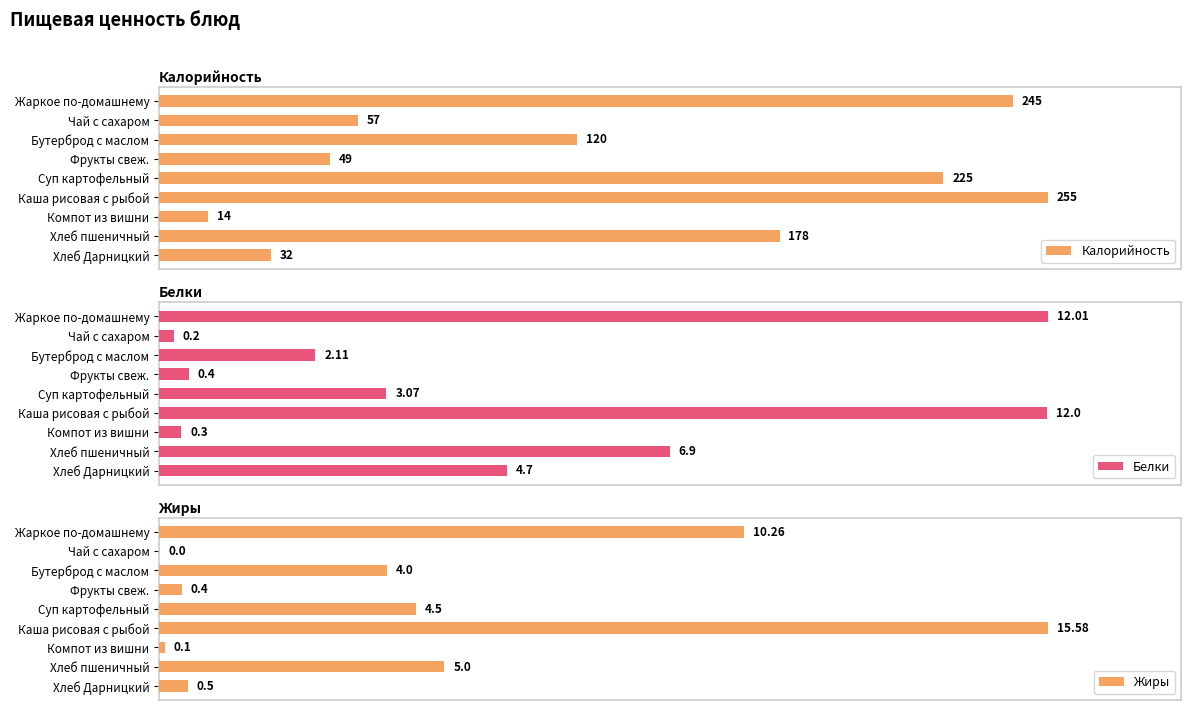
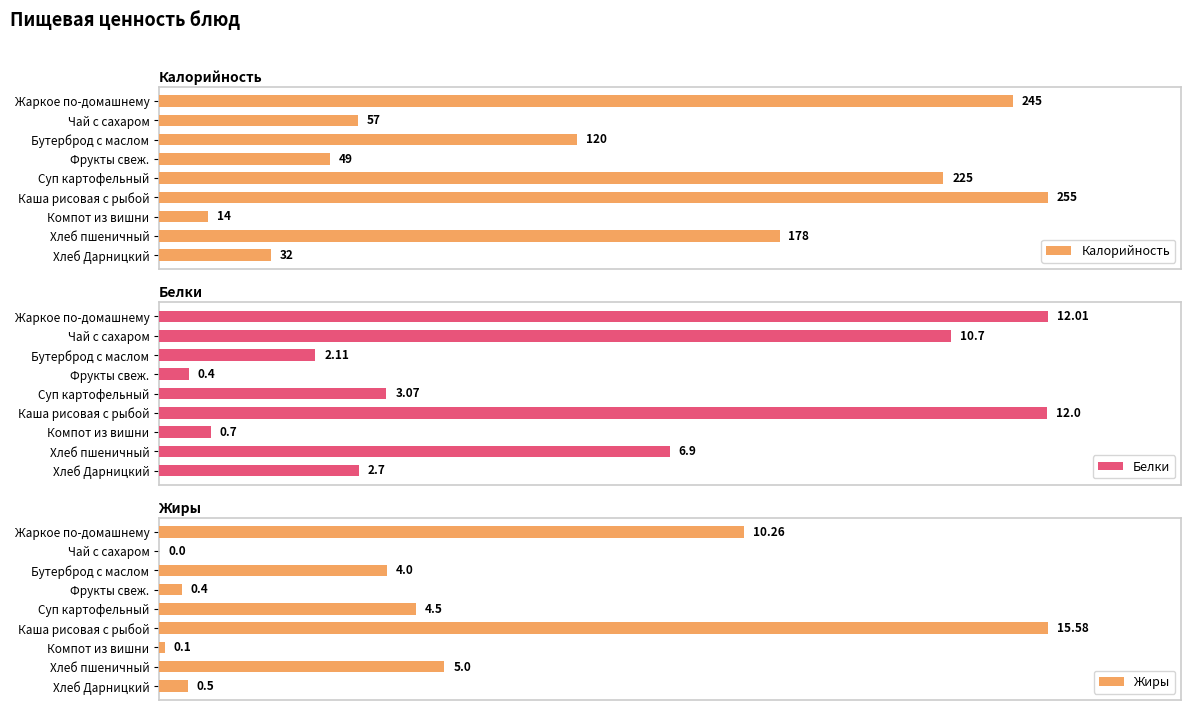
Белки, Чай с сахаром: 0.2 -> 10.7
Белки, Компот из вишни: 0.3 -> 0.7
Белки, Хлеб Дарницкий: 4.7 -> 2.7
